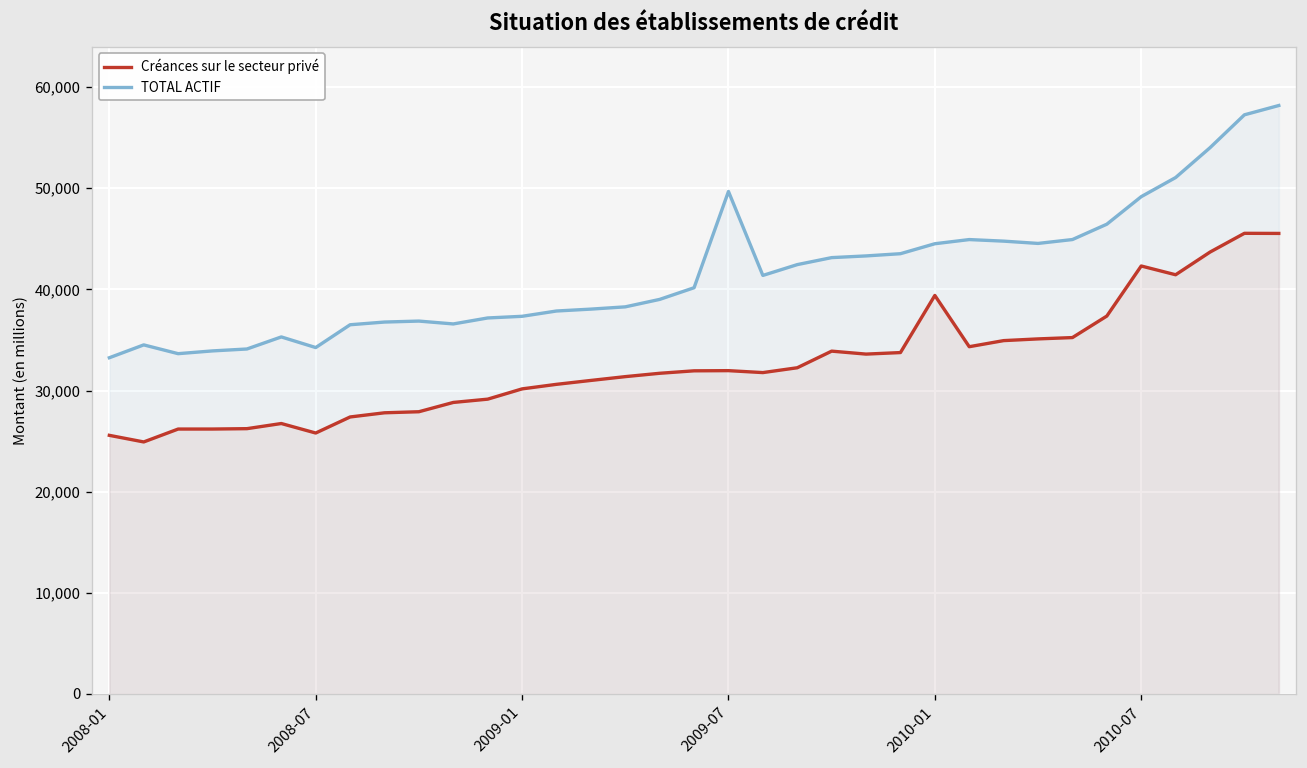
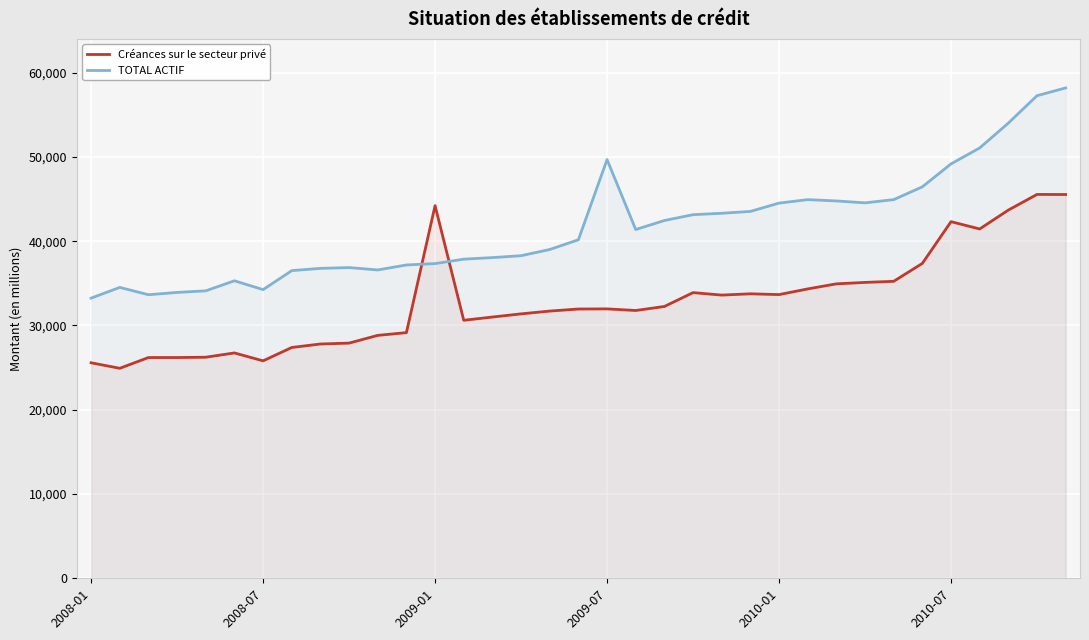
Créances sur le secteur privé, 2009-01: 30,000 -> 44,000
Créances sur le secteur privé, 2010-01: 39,000 -> 34,000
